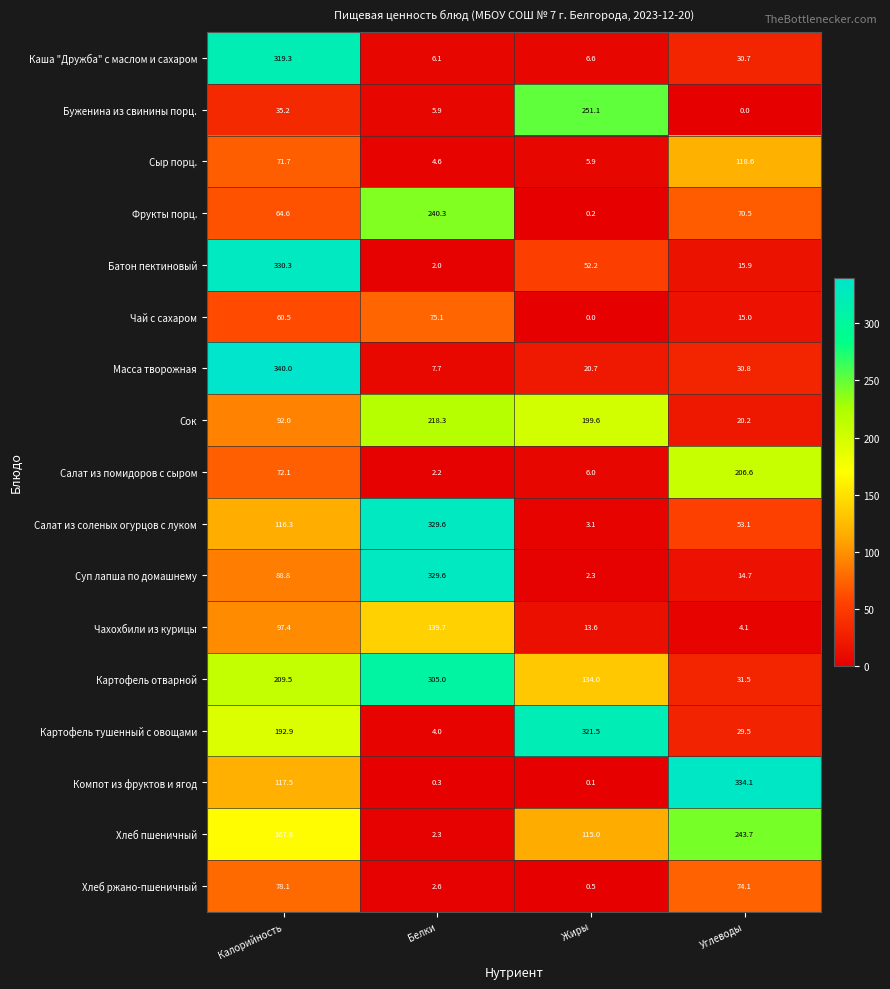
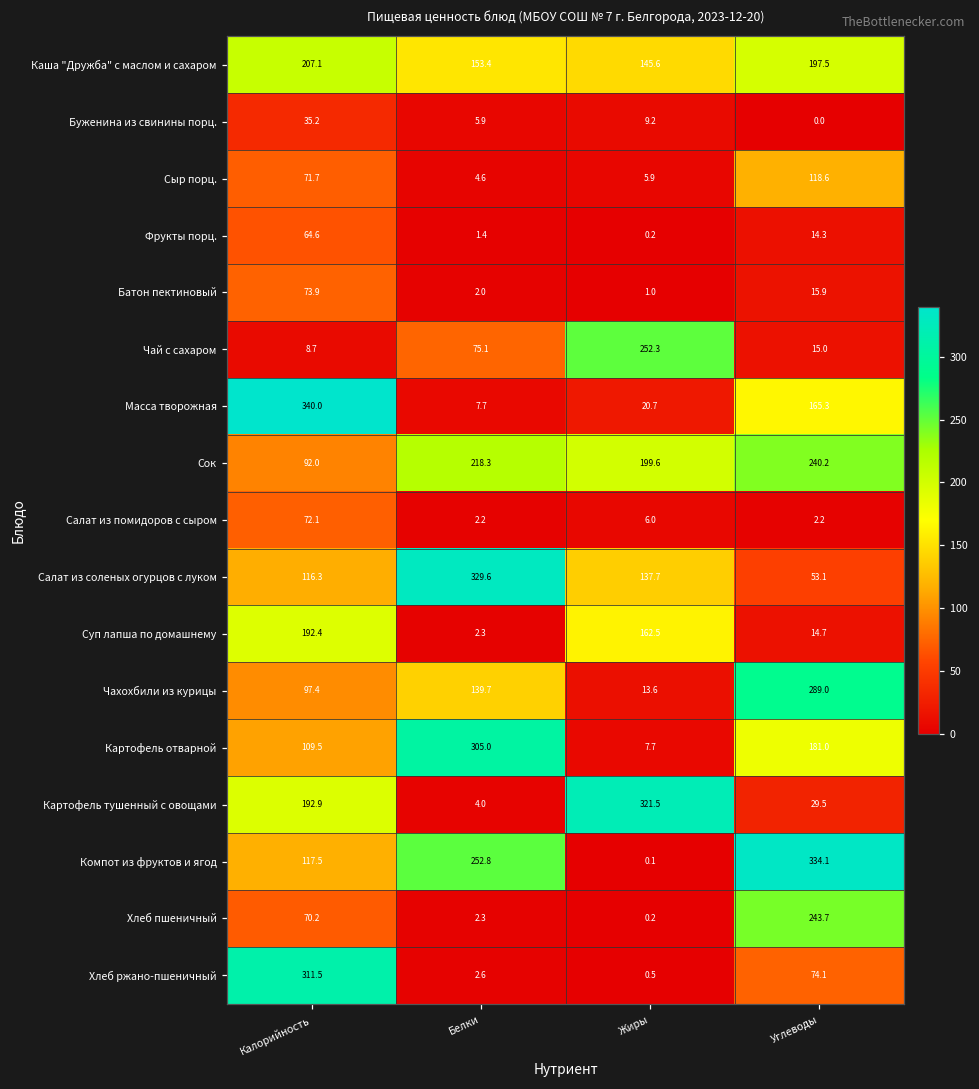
Каша "Дружба" с маслом и сахаром, Калорийность: 319.3 -> 207.1
Каша "Дружба" с маслом и сахаром, Белки: 6.1 -> 153.4
Каша "Дружба" с маслом и сахаром, Жиры: 6.6 -> 145.6
Каша "Дружба" с маслом и сахаром, Углеводы: 30.7 -> 197.5
Буженина из свинины порц., Жиры: 251.1 -> 9.2
Фрукты порц., Белки: 240.3 -> 1.4
Фрукты порц., Углеводы: 70.5 -> 14.3
Батон пектиновый, Калорийность: 330.3 -> 73.9
Батон пектиновый, Жиры: 52.2 -> 1.0
Чай с сахаром, Калорийность: 60.5 -> 8.7
Чай с сахаром, Жиры: 0.0 -> 252.3
Масса творожная, Углеводы: 30.8 -> 165.3
Сок, Углеводы: 20.2 -> 240.2
Салат из помидоров с сыром, Углеводы: 206.6 -> 2.2
Салат из соленых огурцов с луком, Жиры: 3.1 -> 137.7
Суп лапша по домашнему, Калорийность: 88.8 -> 192.4
Суп лапша по домашнему, Белки: 329.6 -> 2.3
Суп лапша по домашнему, Жиры: 2.3 -> 162.5
Чахохбили из курицы, Углеводы: 4.1 -> 289.0
Картофель отварной, Калорийность: 209.5 -> 109.5
Картофель отварной, Жиры: 134.0 -> 7.7
Картофель отварной, Углеводы: 31.5 -> 181.0
Компот из фруктов и ягод, Белки: 0.3 -> 252.8
Хлеб пшеничный, Калорийность: 167.8 -> 70.2
Хлеб пшеничный, Жиры: 115.0 -> 0.2
Хлеб ржано-пшеничный, Калорийность: 78.1 -> 311.5
